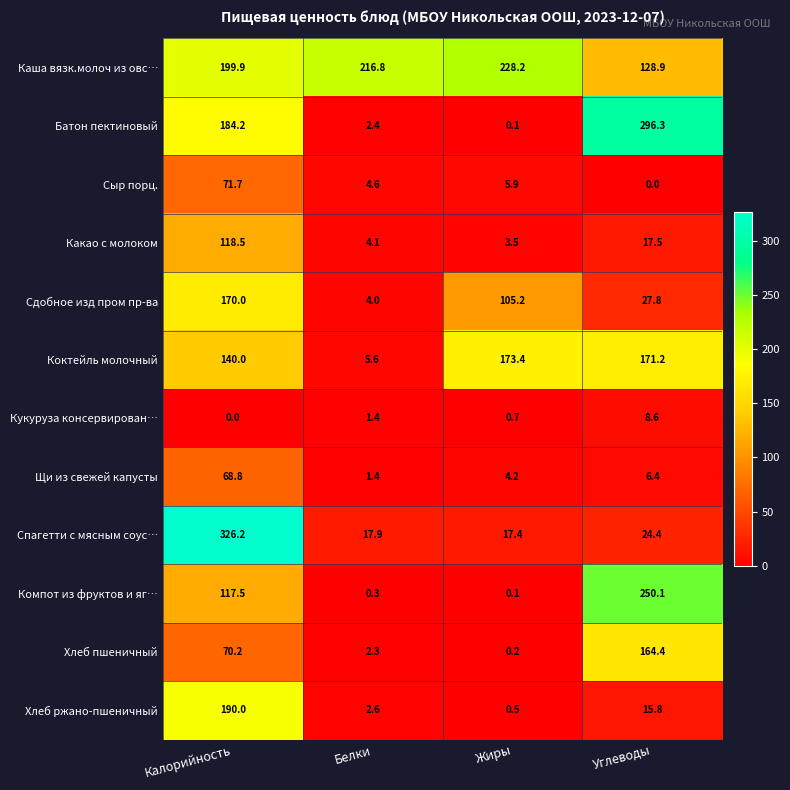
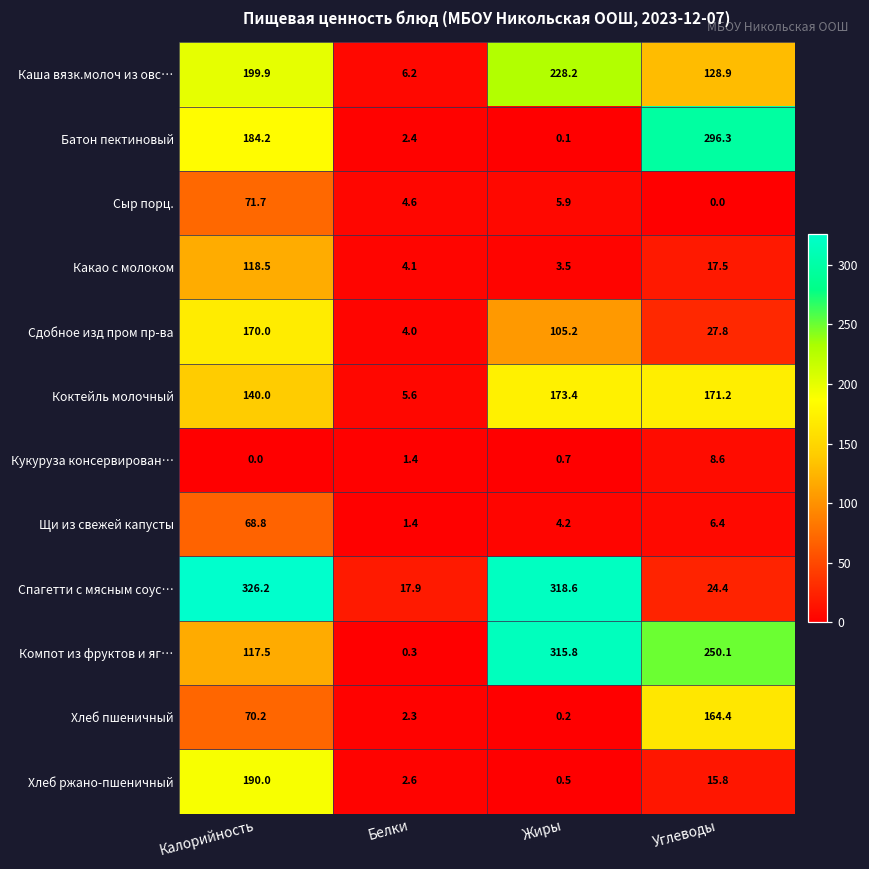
Каша вязк.молоч из овс…, Белки: 216.8 -> 6.2
Спагетти с мясным соус…, Жиры: 17.4 -> 318.6
Компот из фруктов и яг…, Жиры: 0.1 -> 315.8
